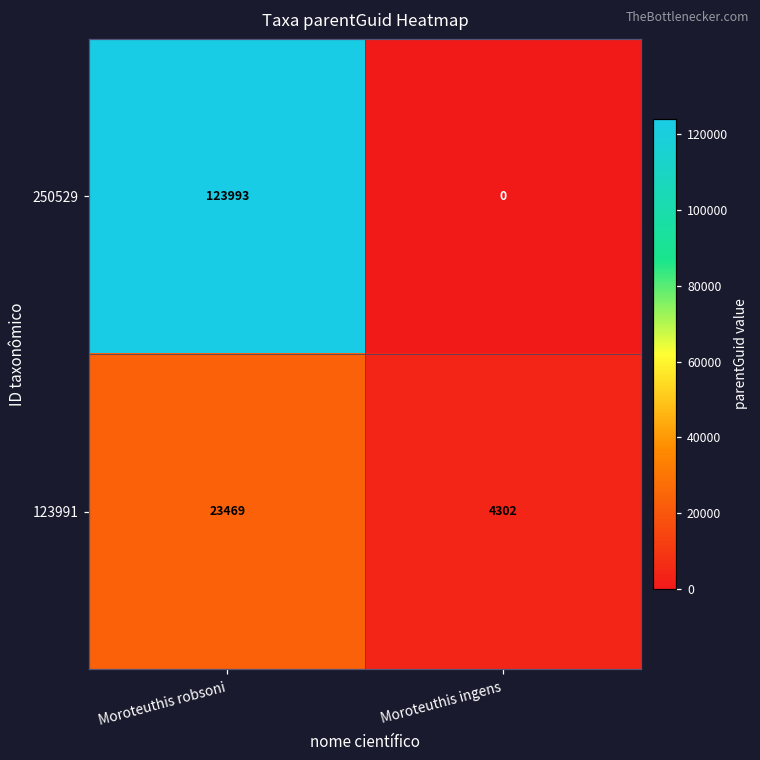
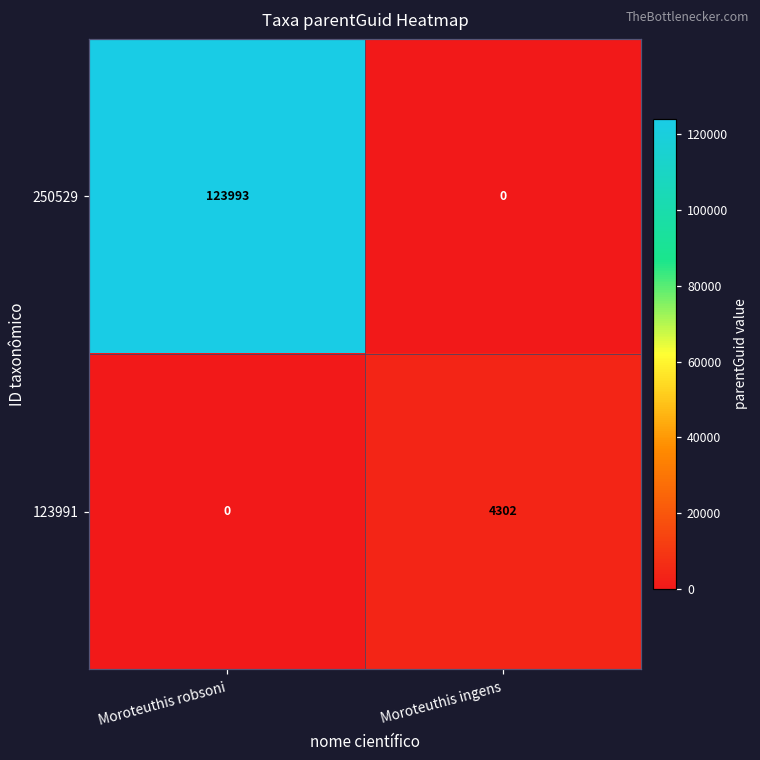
123991, Moroteuthis robsoni: 23469 -> 0
